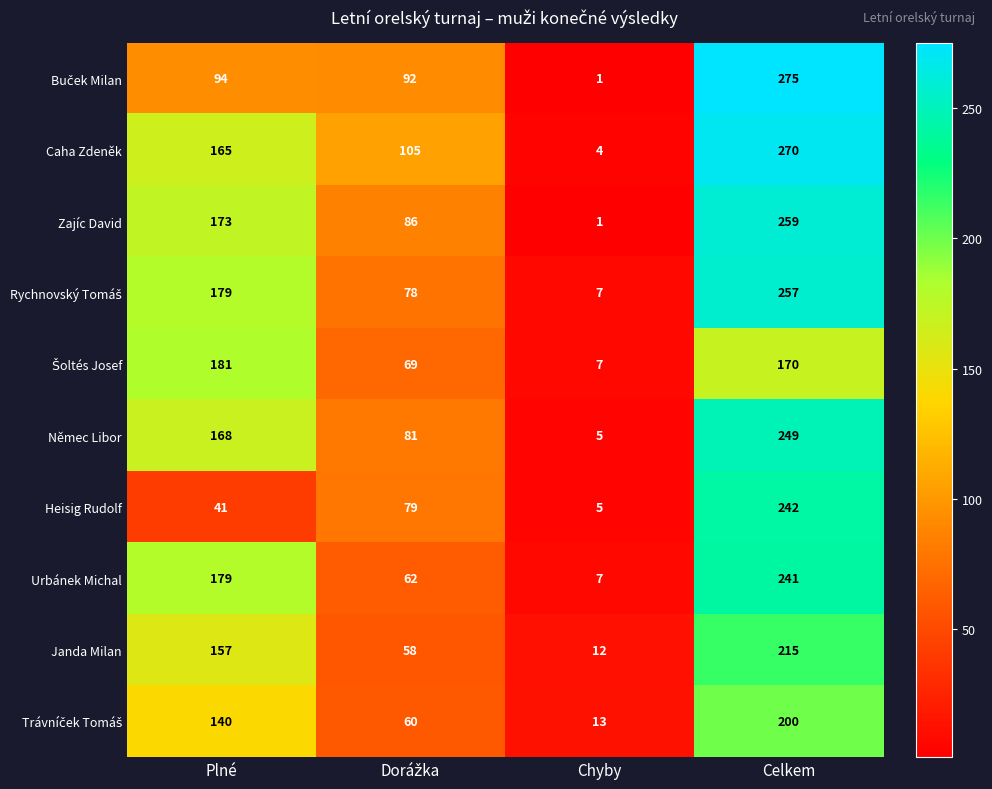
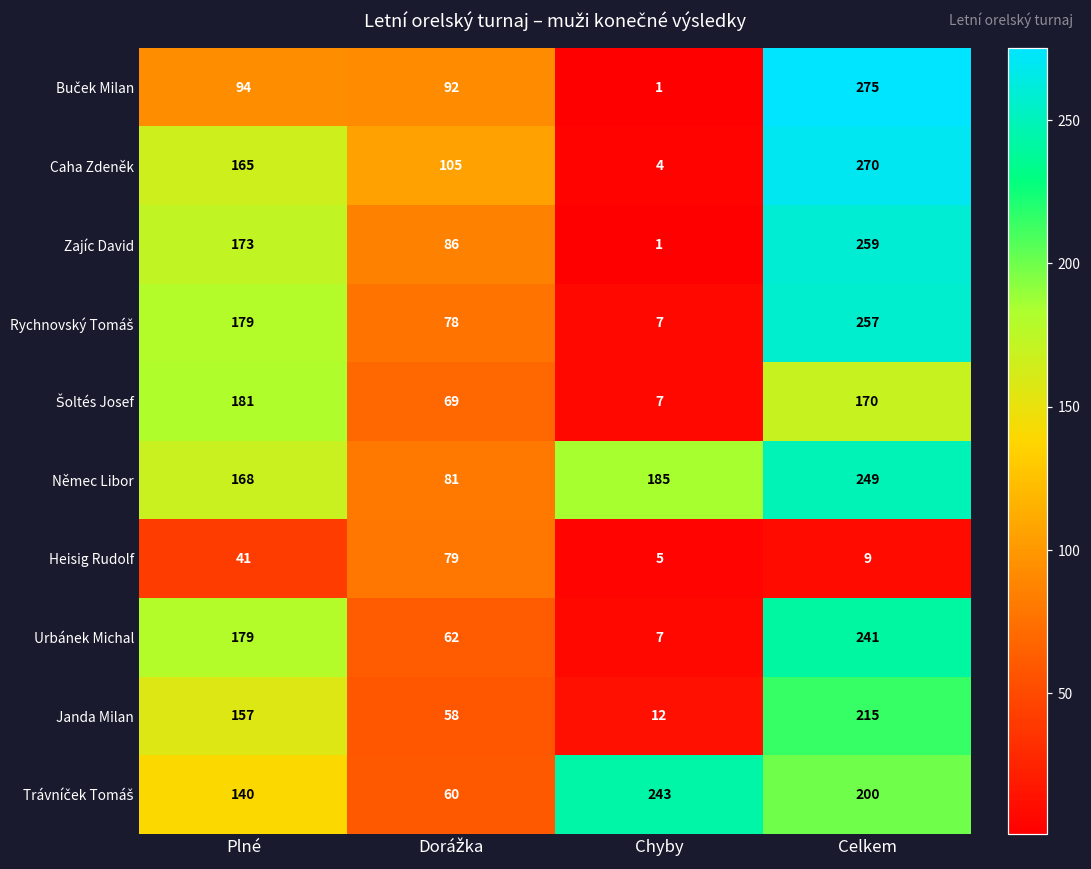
Němec Libor, Chyby: 5 -> 185
Heisig Rudolf, Celkem: 242 -> 9
Trávníček Tomáš, Chyby: 13 -> 243
